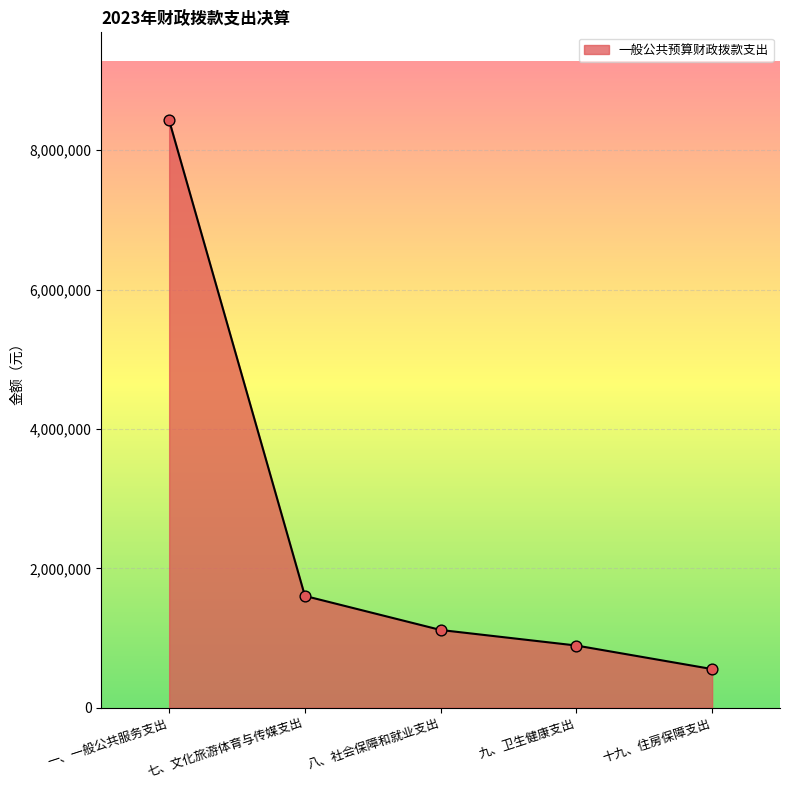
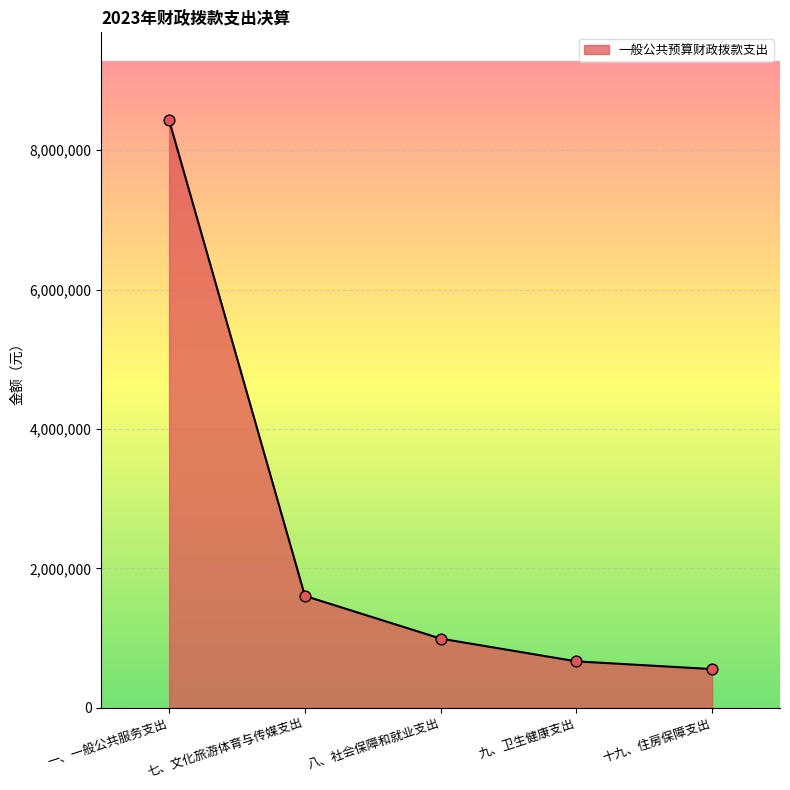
八、社会保障和就业支出: 1,100,000 -> 1,000,000
九、卫生健康支出: 900,000 -> 700,000
